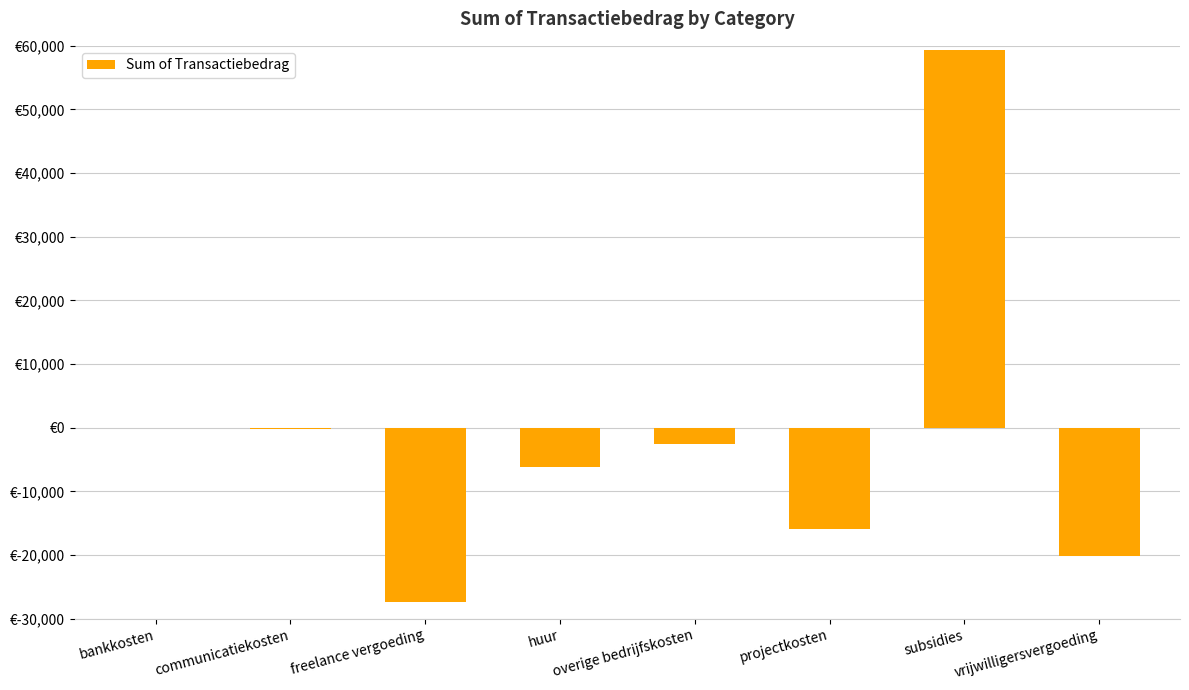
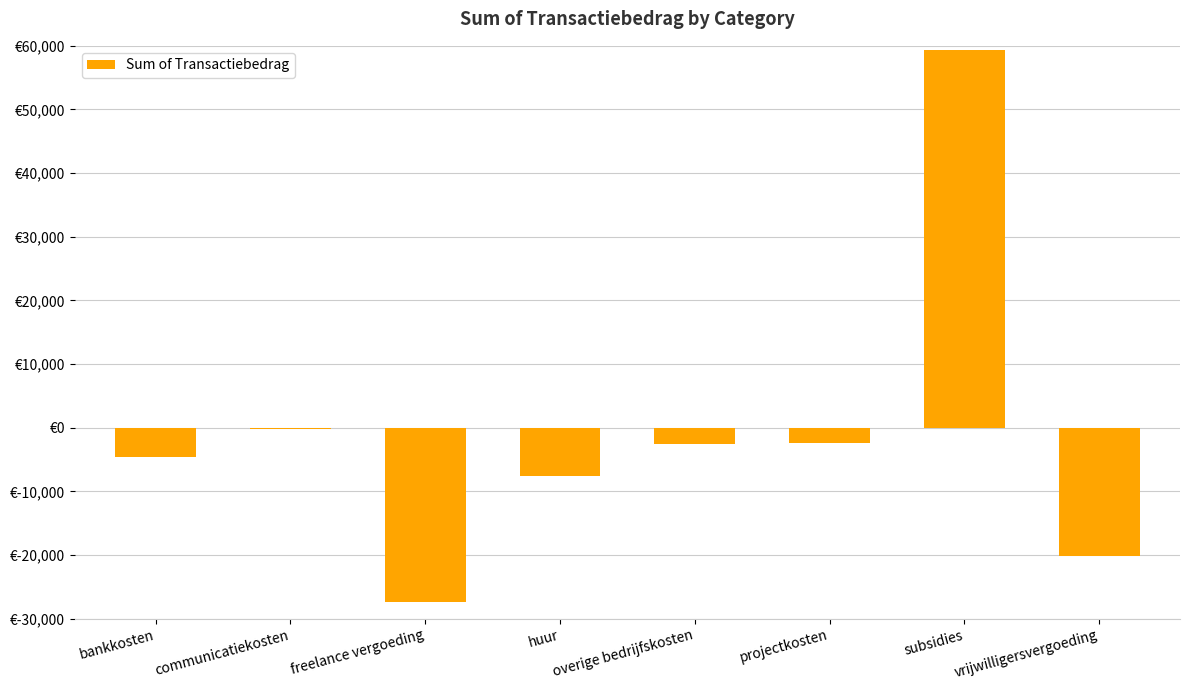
bankkosten: €0 -> €-5,000
huur: €-6,000 -> €-8,000
projectkosten: €-16,000 -> €-2,000
